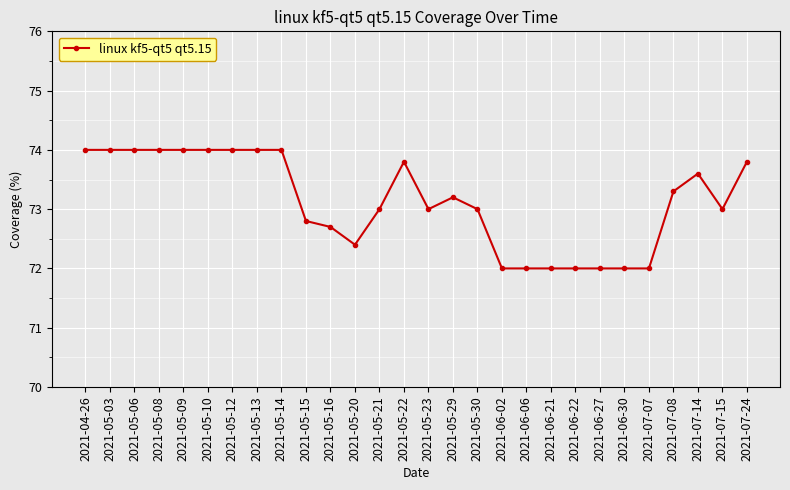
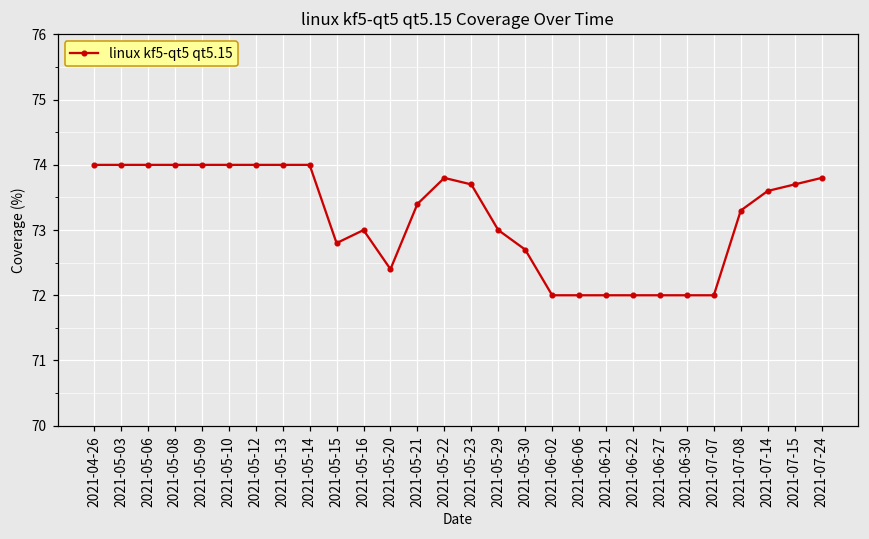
2021-05-16: 72.7 -> 73.0
2021-05-21: 73.0 -> 73.4
2021-05-23: 73.0 -> 73.7
2021-05-29: 73.2 -> 73.0
2021-05-30: 73.0 -> 72.7
2021-07-15: 73.0 -> 73.7
